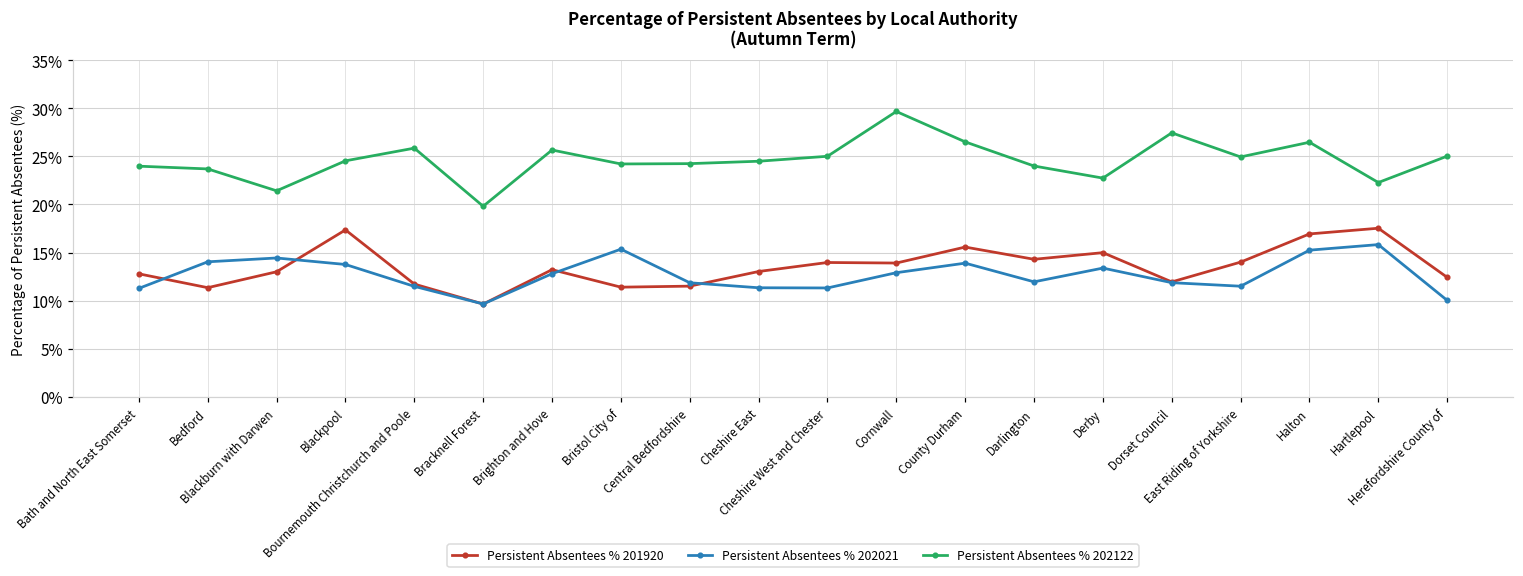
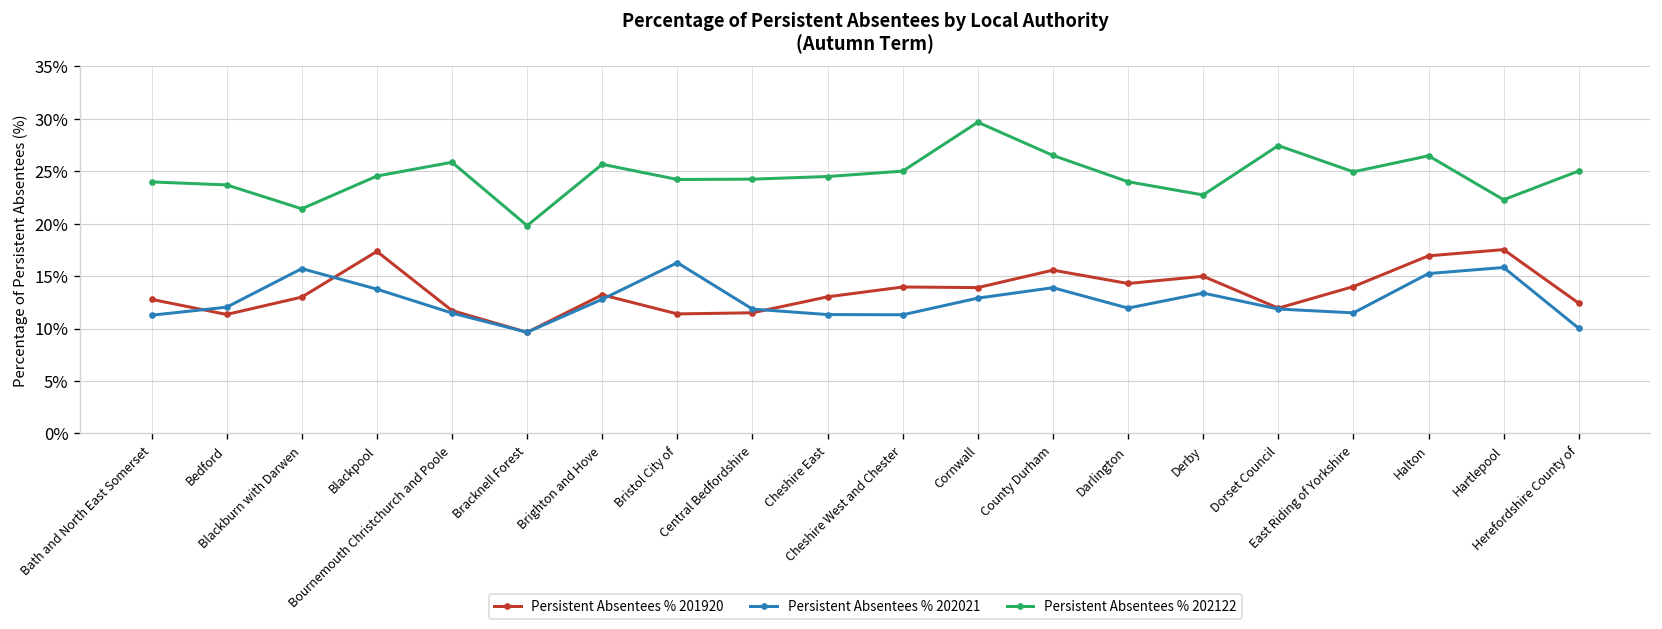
Persistent Absentees % 202021, Bedford: 14% -> 12%
Persistent Absentees % 202021, Blackburn with Darwen: 14% -> 16%
Persistent Absentees % 202021, Bristol City of: 15% -> 16%
